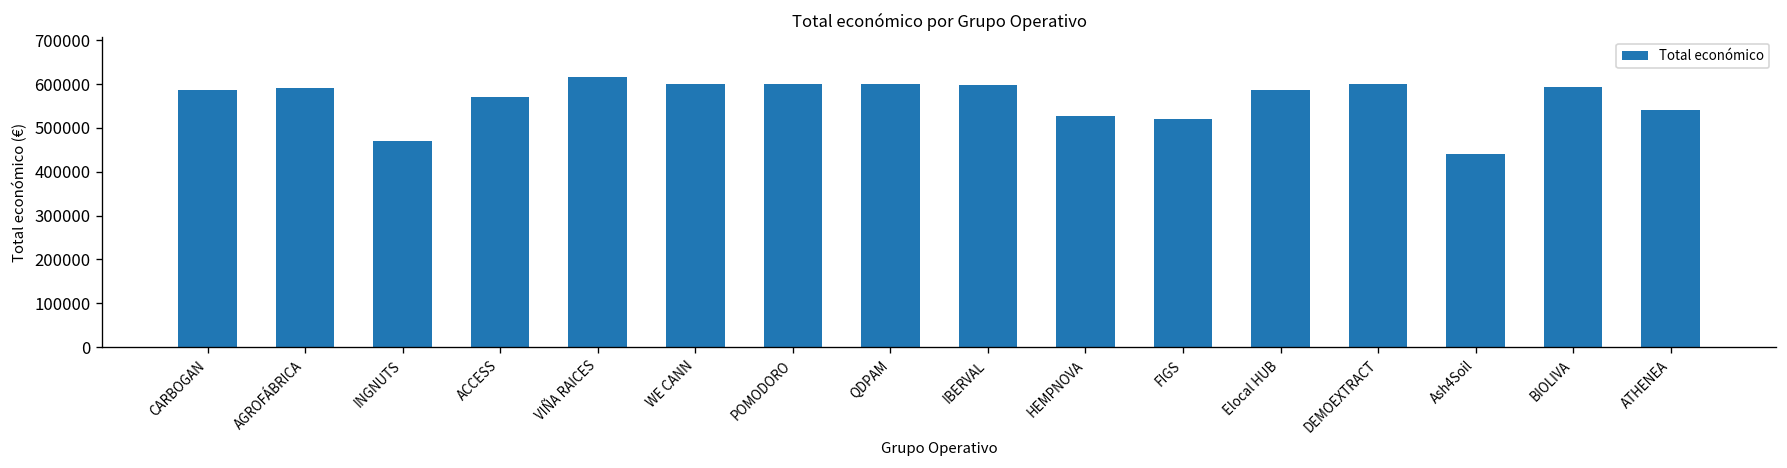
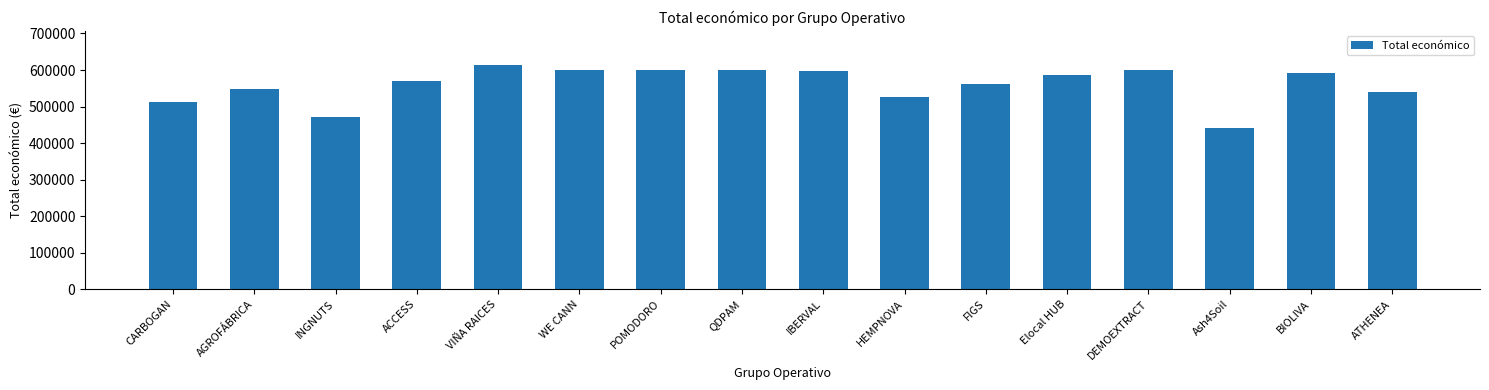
CARBOGAN: 590000 -> 510000
AGROFÁBRICA: 590000 -> 550000
FIGS: 520000 -> 560000
